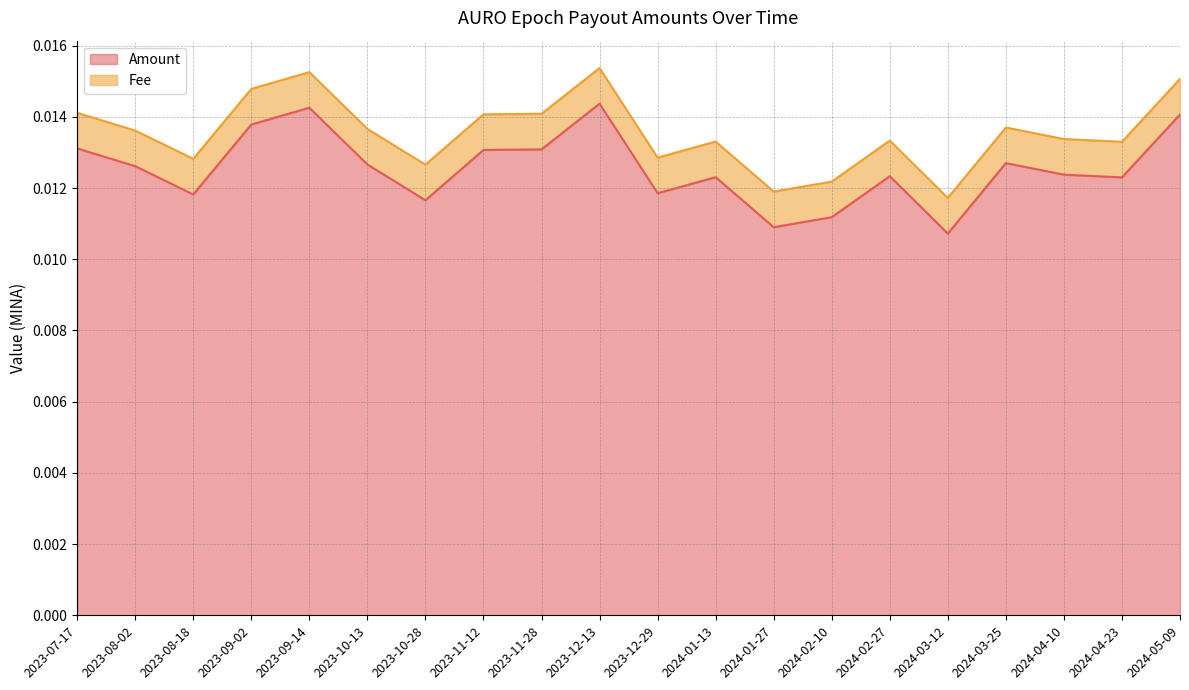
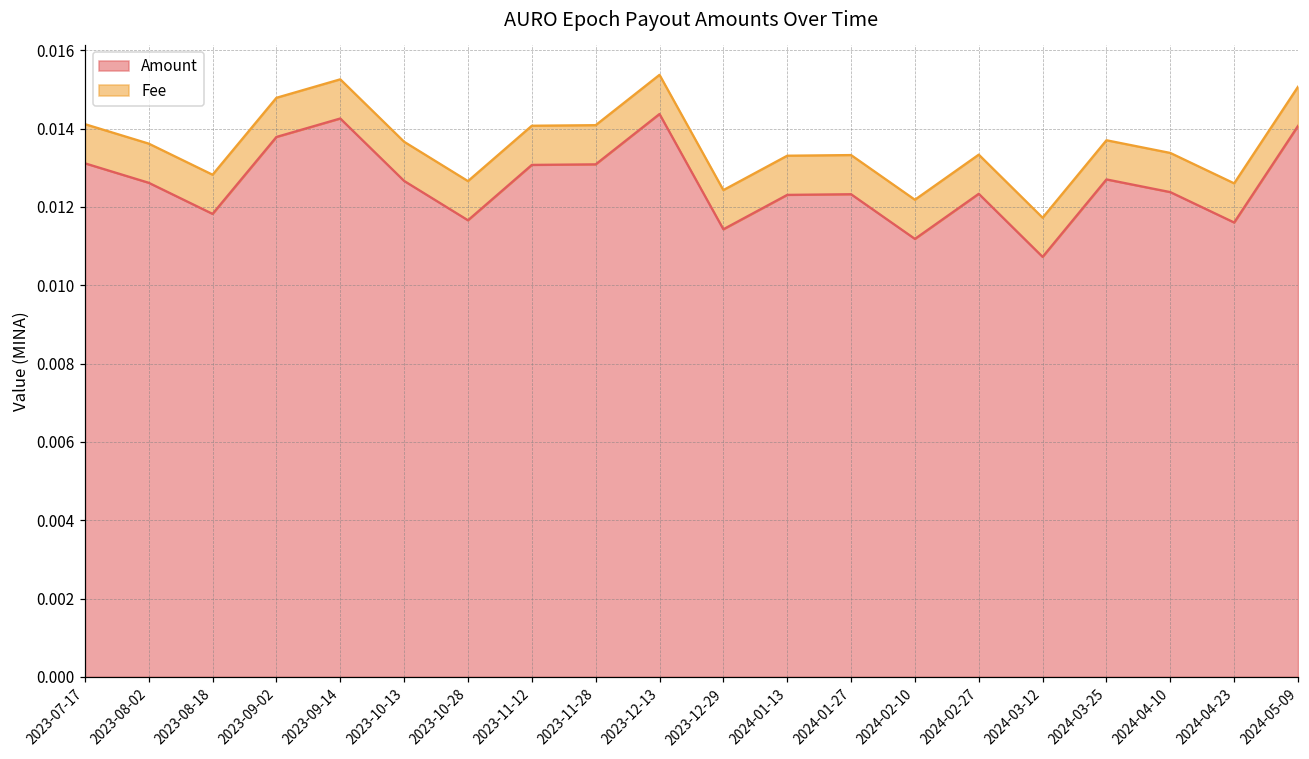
Amount, 2023-12-29: 0.0119 -> 0.0114
Amount, 2024-01-27: 0.0109 -> 0.0123
Amount, 2024-04-23: 0.0123 -> 0.0116
